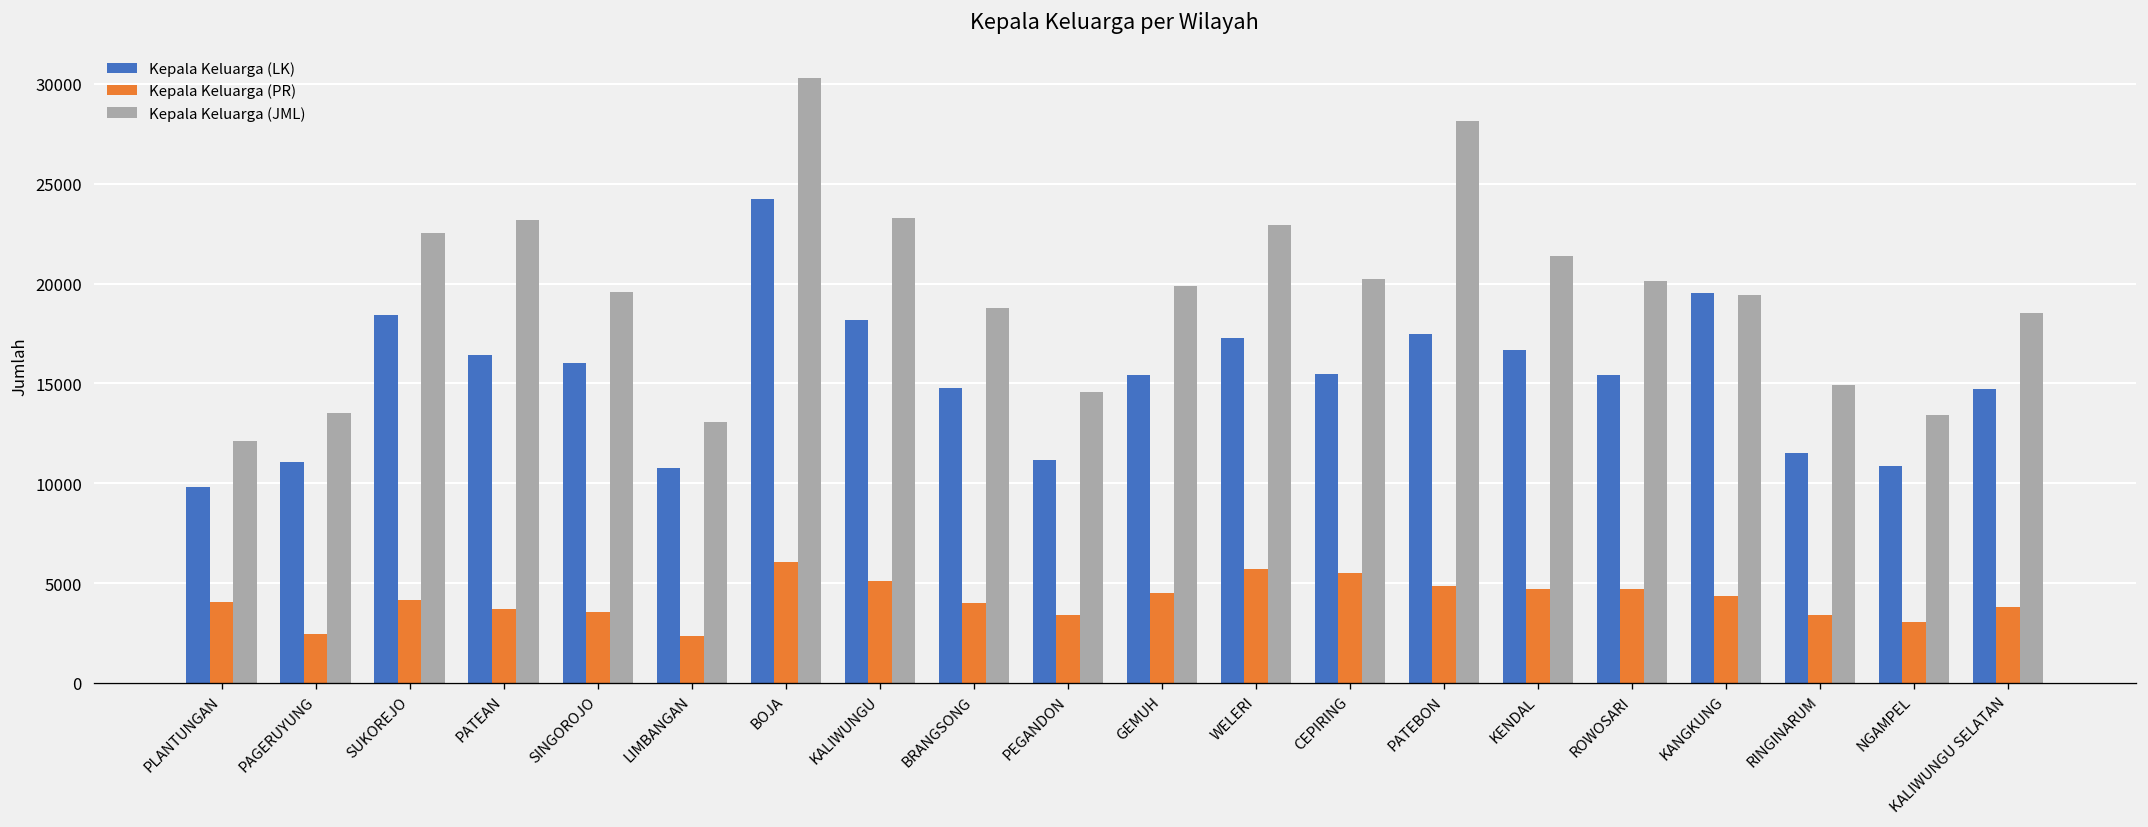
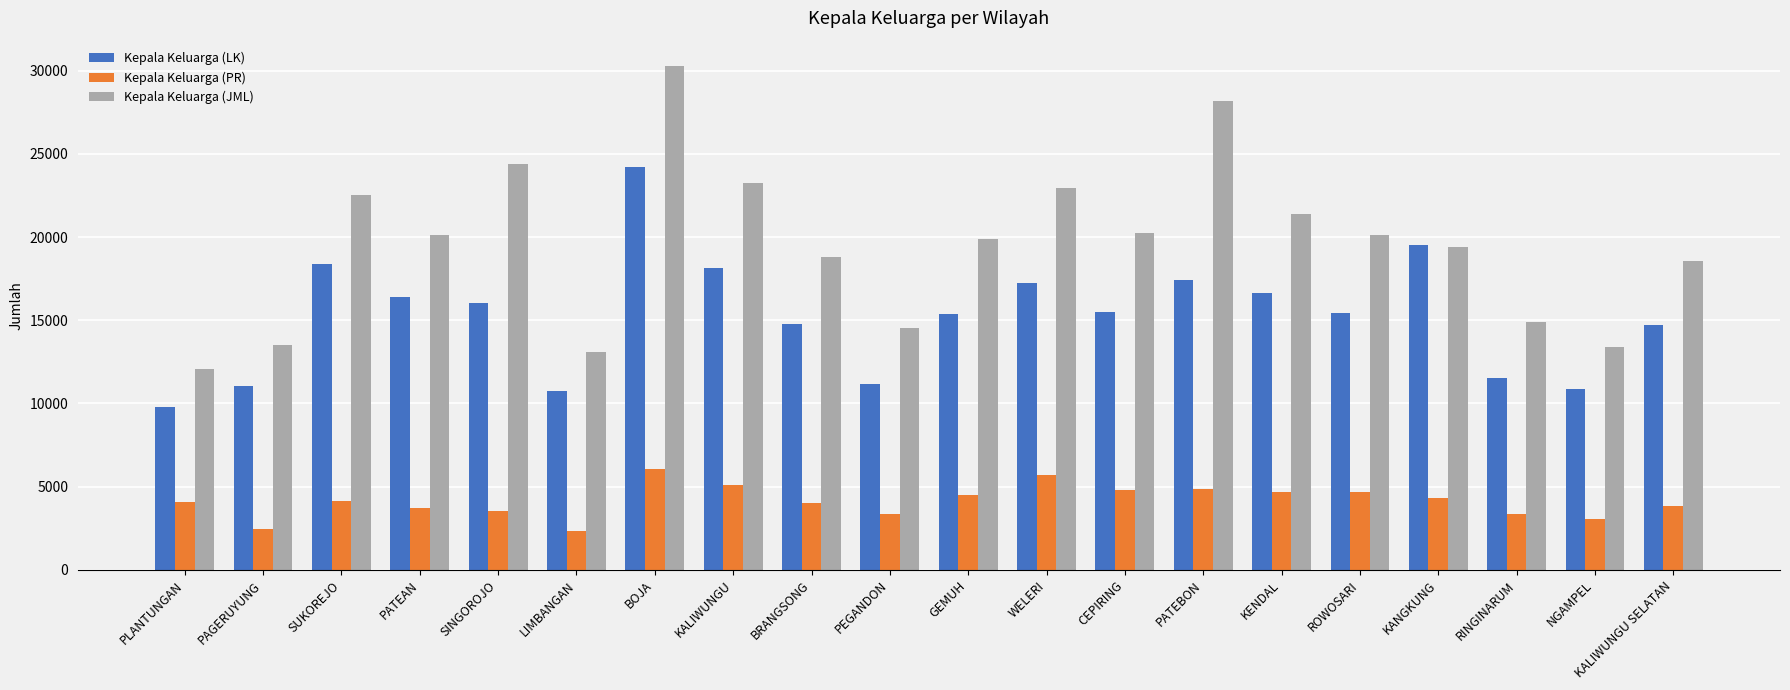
Kepala Keluarga (JML), PATEAN: 23200 -> 20100
Kepala Keluarga (JML), SINGOROJO: 19600 -> 24400
Kepala Keluarga (PR), CEPIRING: 5500 -> 4800
